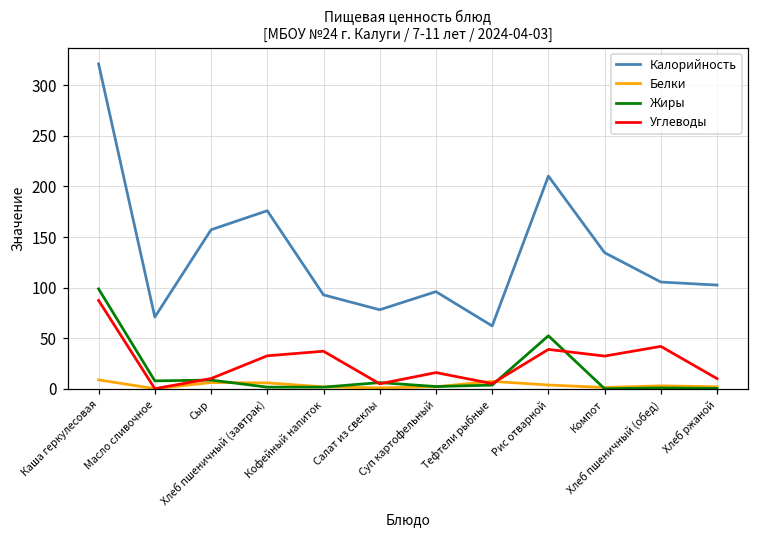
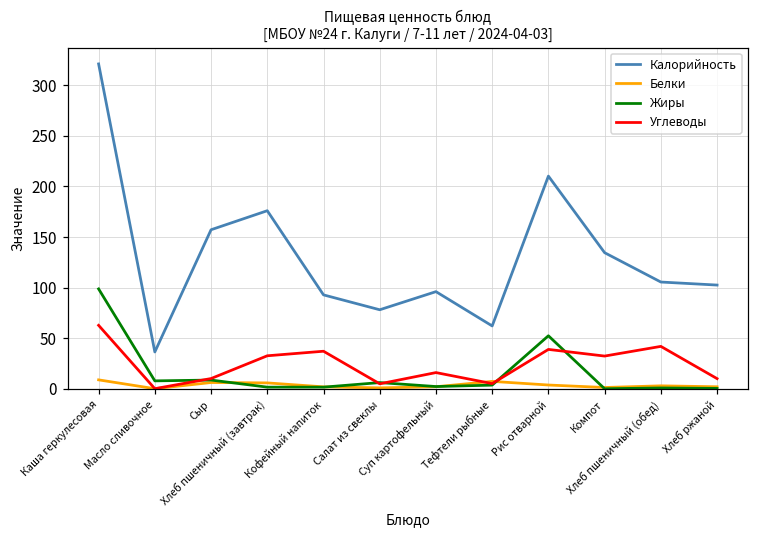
Углеводы, Каша геркулесовая: 90 -> 60
Калорийность, Масло сливочное: 70 -> 40
